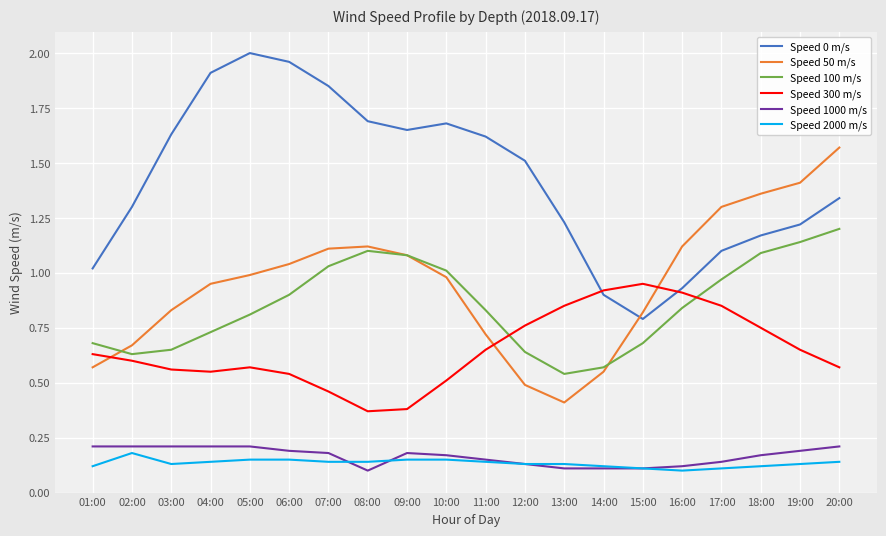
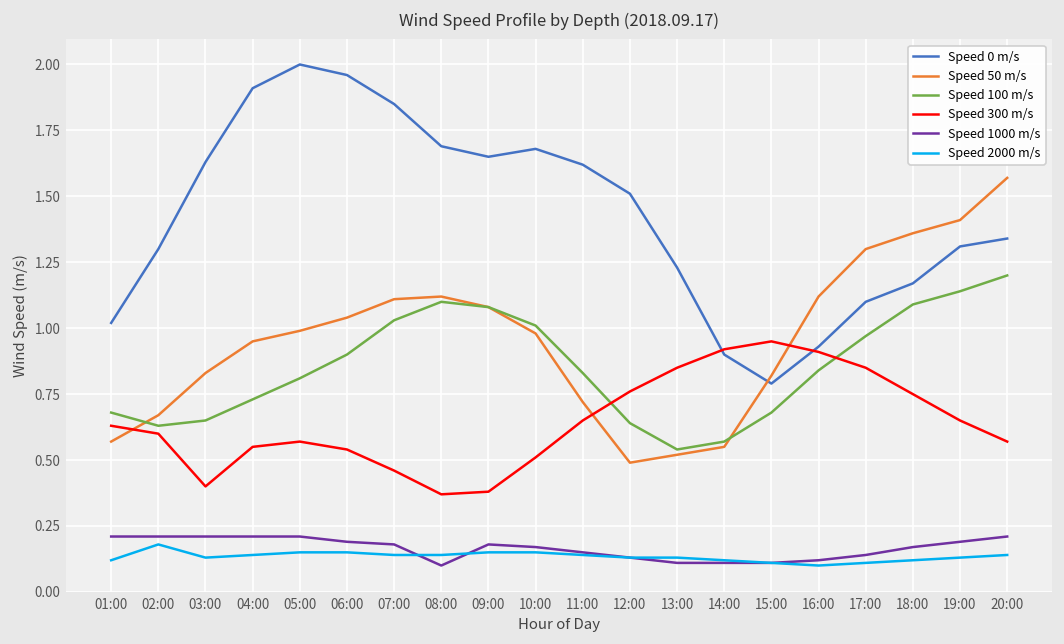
Speed 300 m/s, 03:00: 0.56 -> 0.40
Speed 50 m/s, 13:00: 0.41 -> 0.52
Speed 0 m/s, 19:00: 1.22 -> 1.31
